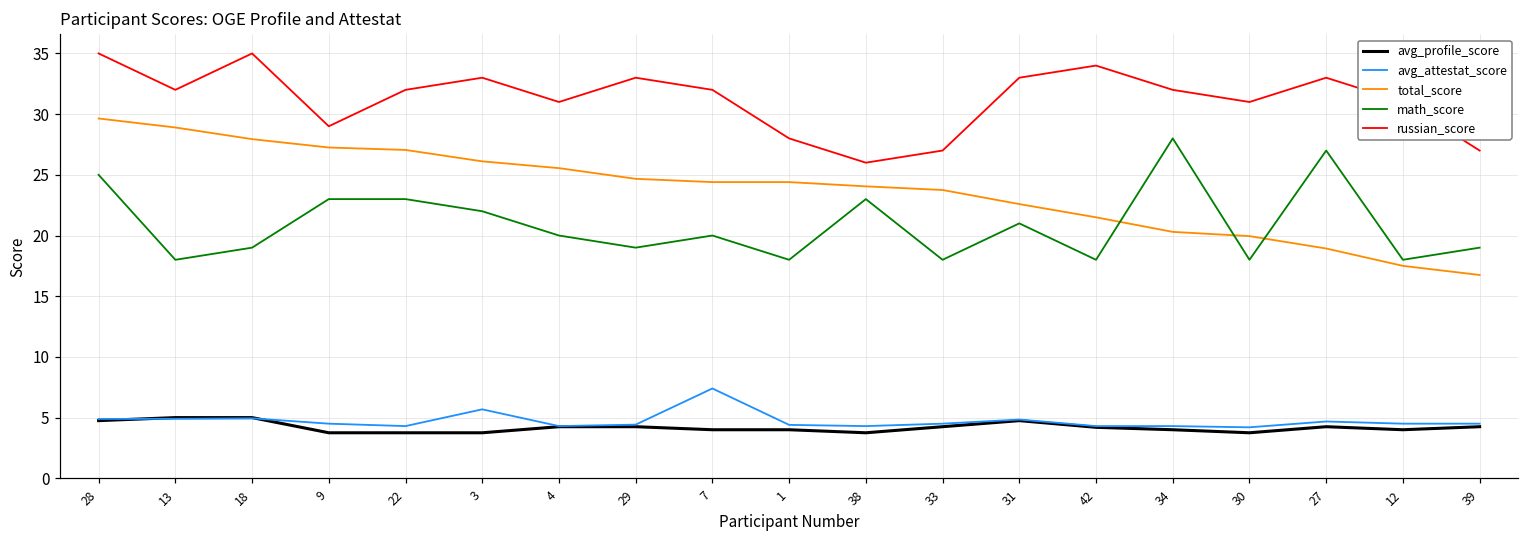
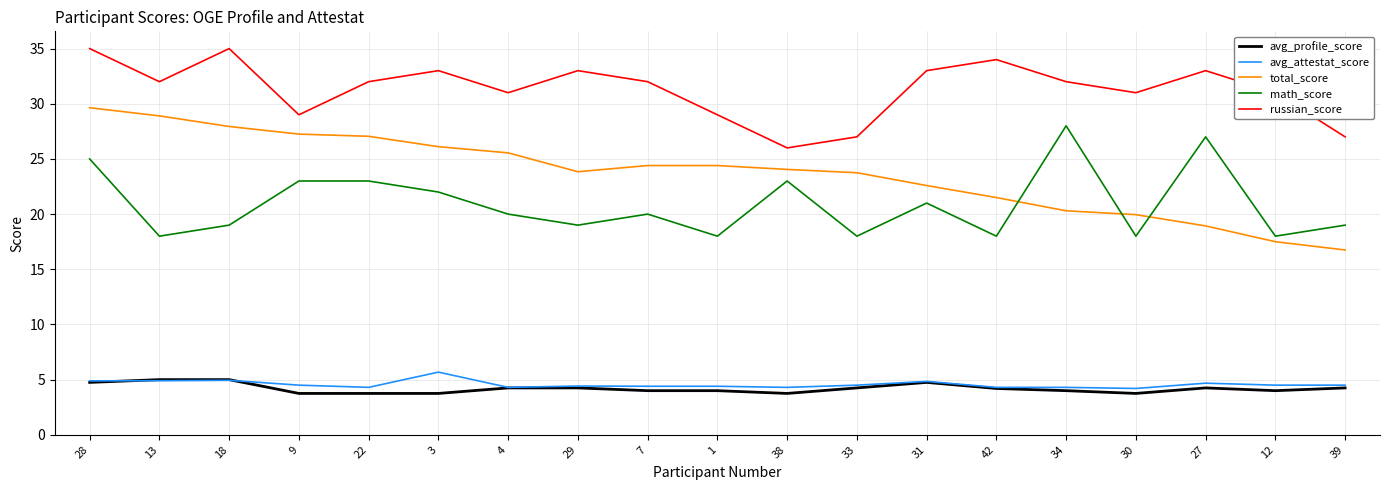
total_score, 29: 24.7 -> 23.8
avg_attestat_score, 7: 7.4 -> 4.4
russian_score, 1: 28 -> 29
